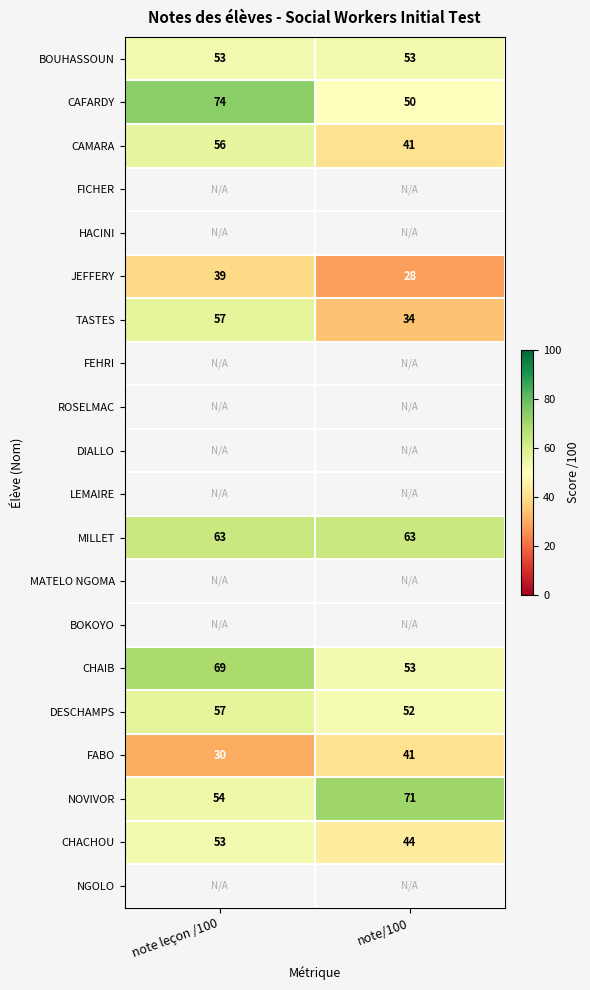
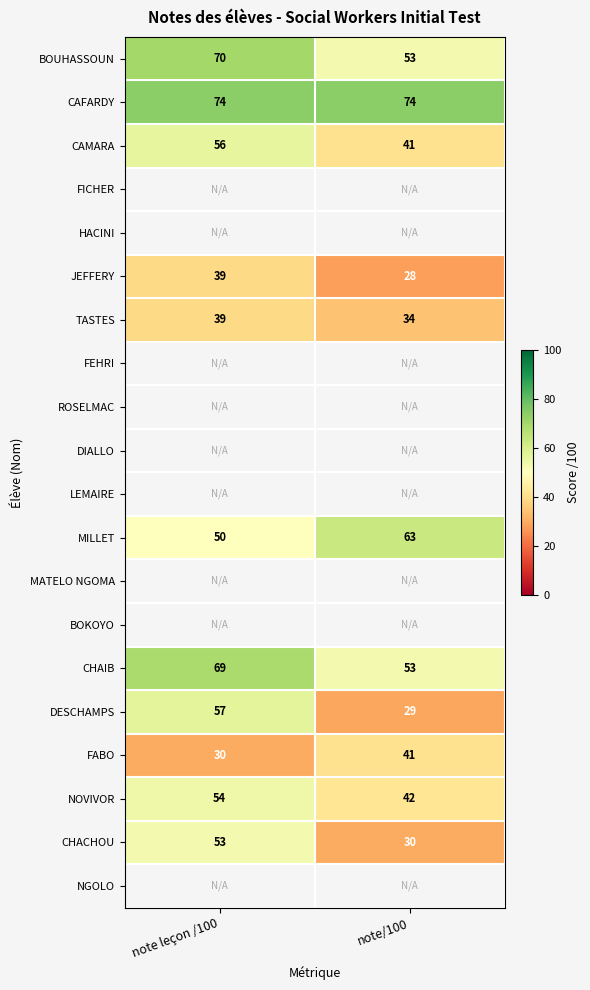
BOUHASSOUN, note leçon /100: 53 -> 70
CAFARDY, note/100: 50 -> 74
TASTES, note leçon /100: 57 -> 39
MILLET, note leçon /100: 63 -> 50
DESCHAMPS, note/100: 52 -> 29
NOVIVOR, note/100: 71 -> 42
CHACHOU, note/100: 44 -> 30
